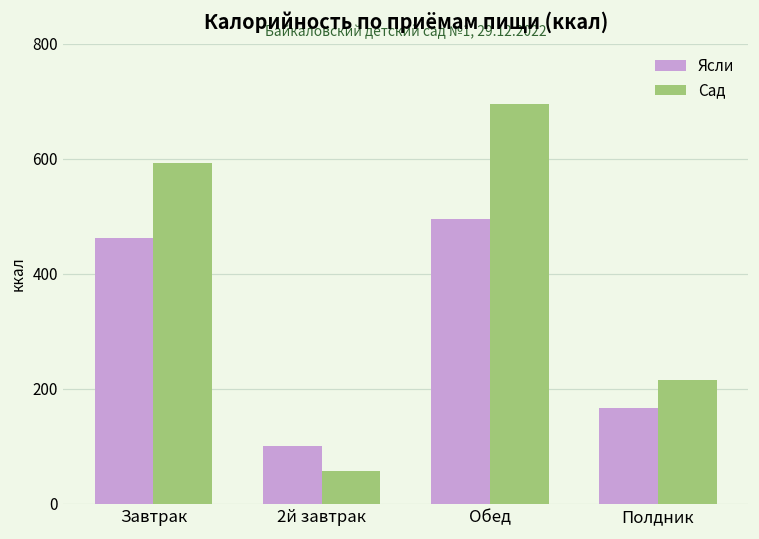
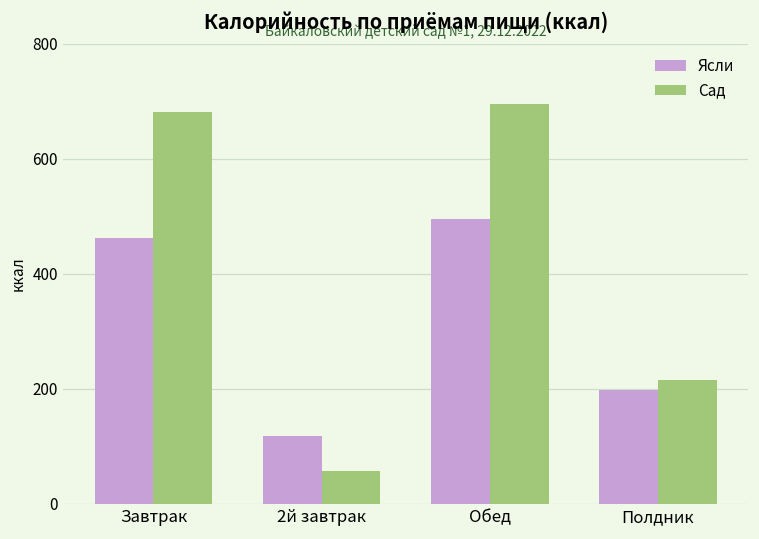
Сад, Завтрак: 590 -> 680
Ясли, 2й завтрак: 100 -> 120
Ясли, Полдник: 170 -> 200
